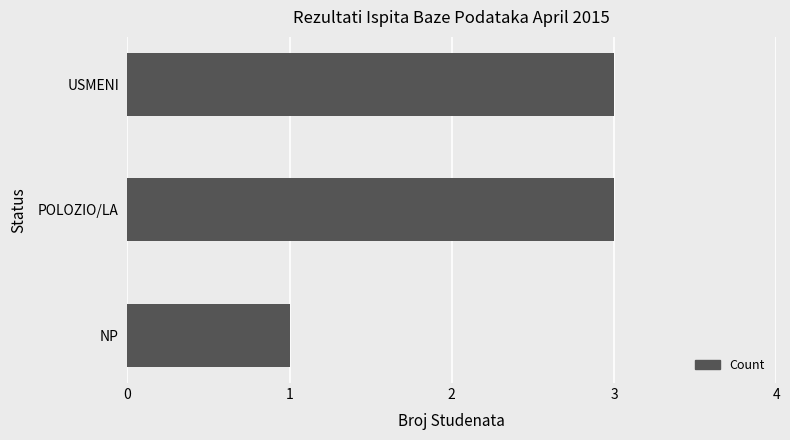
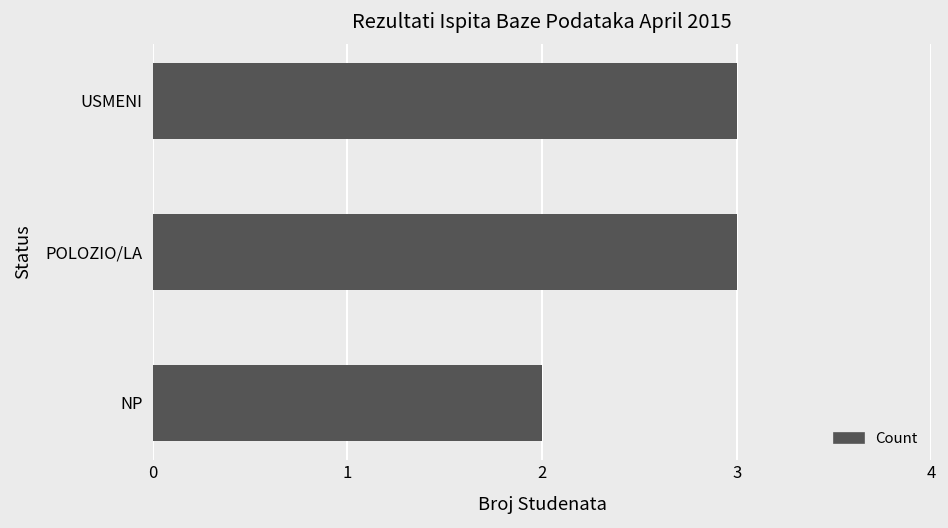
NP: 1 -> 2
